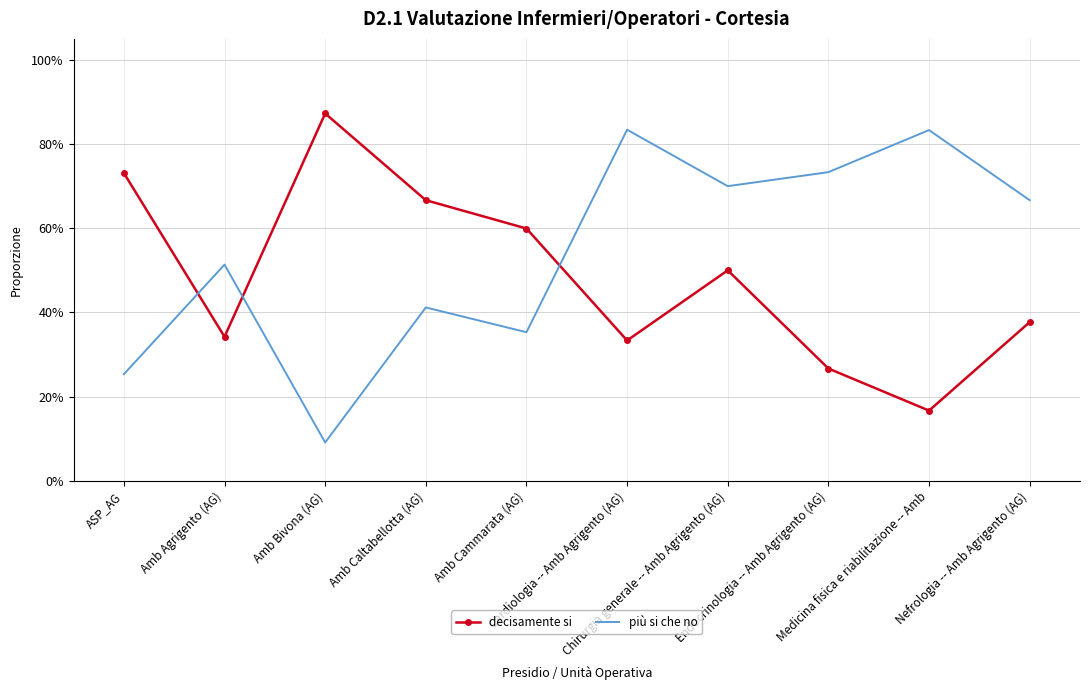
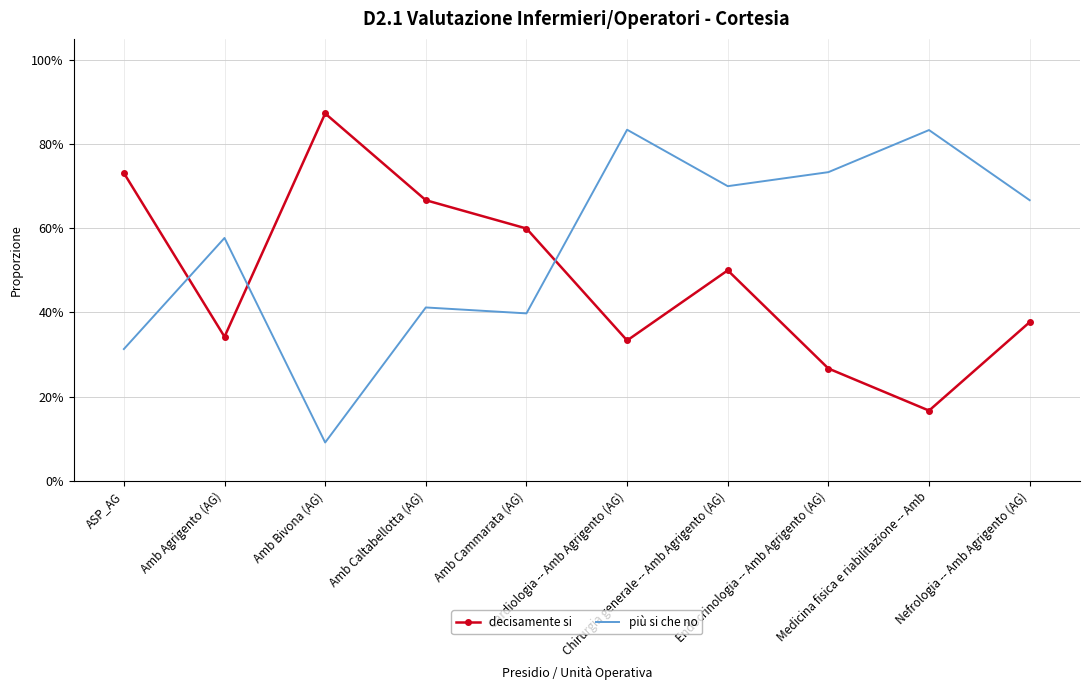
più si che no, ASP_AG: 25% -> 31%
più si che no, Amb Agrigento (AG): 51% -> 58%
più si che no, Amb Cammarata (AG): 35% -> 40%
